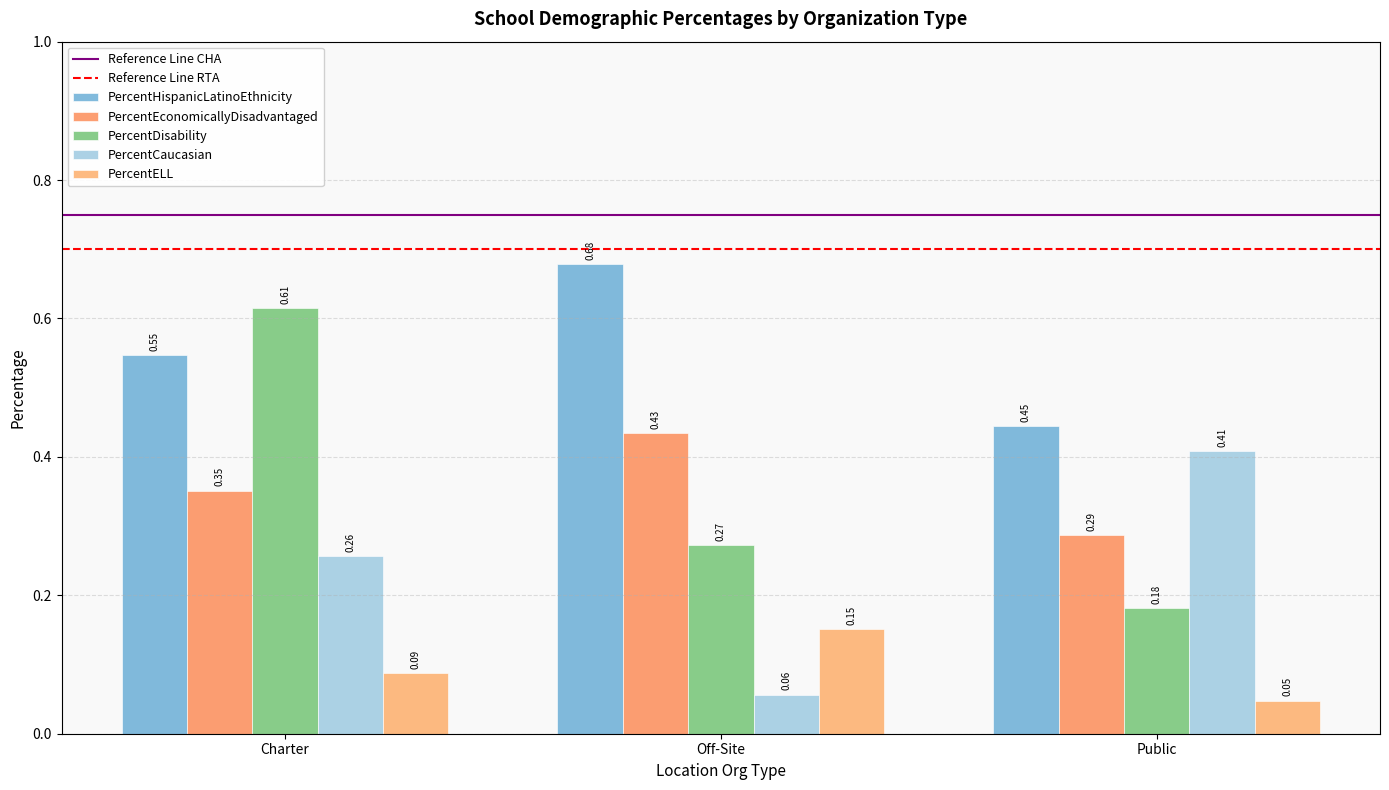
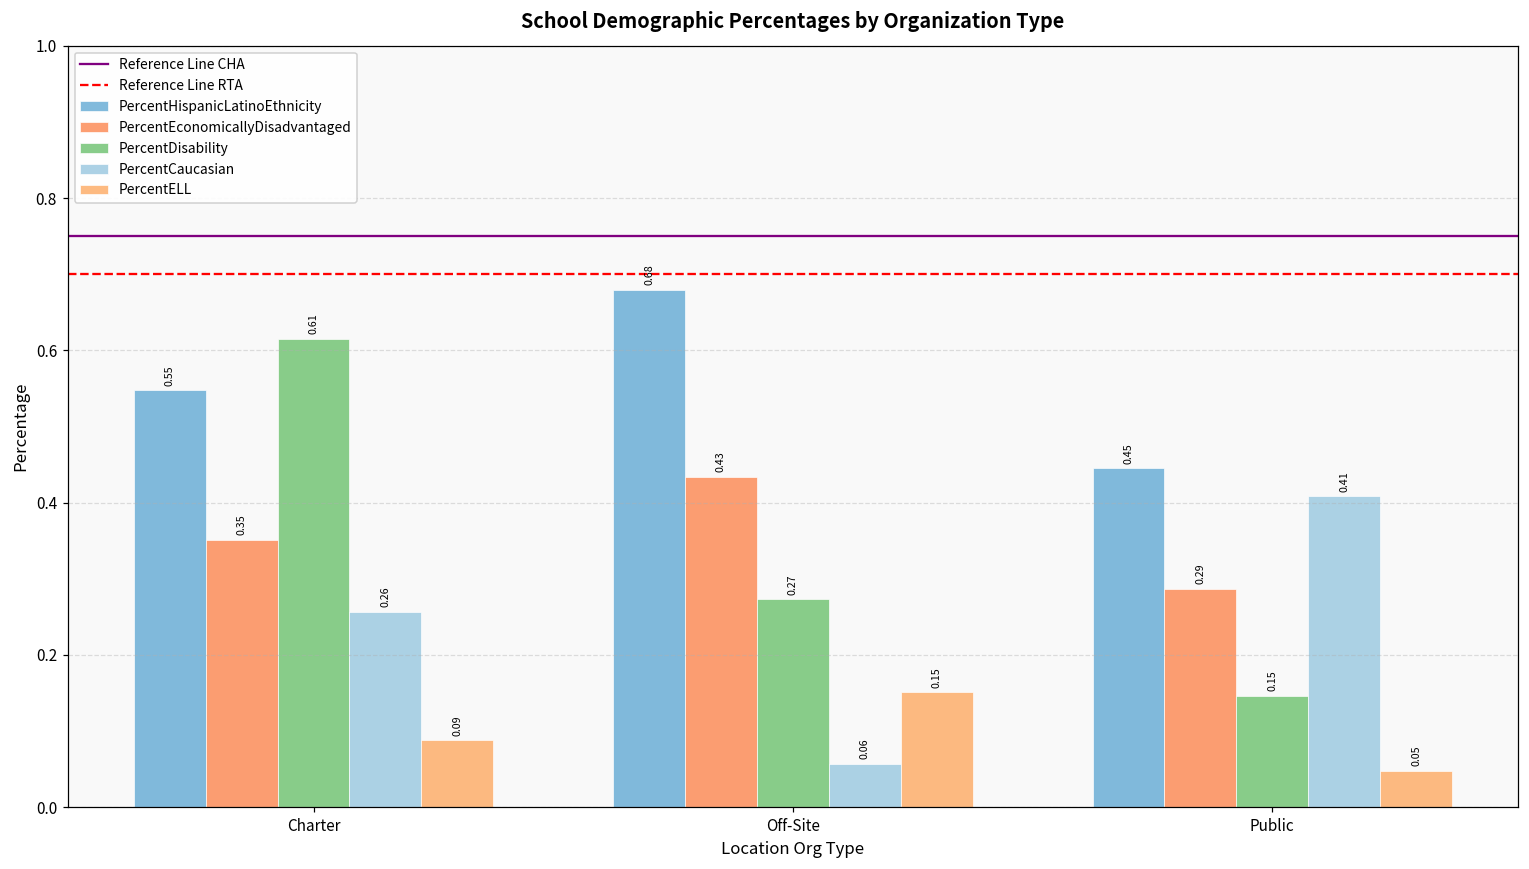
PercentDisability, Public: 0.18 -> 0.15
